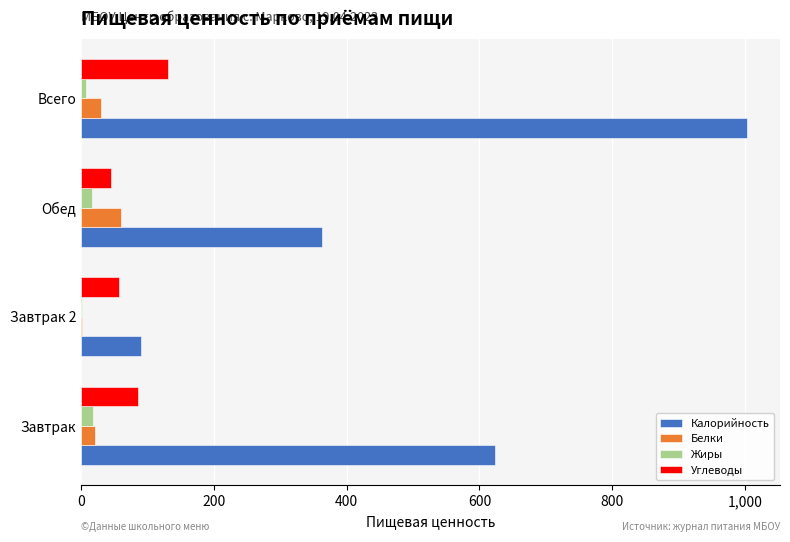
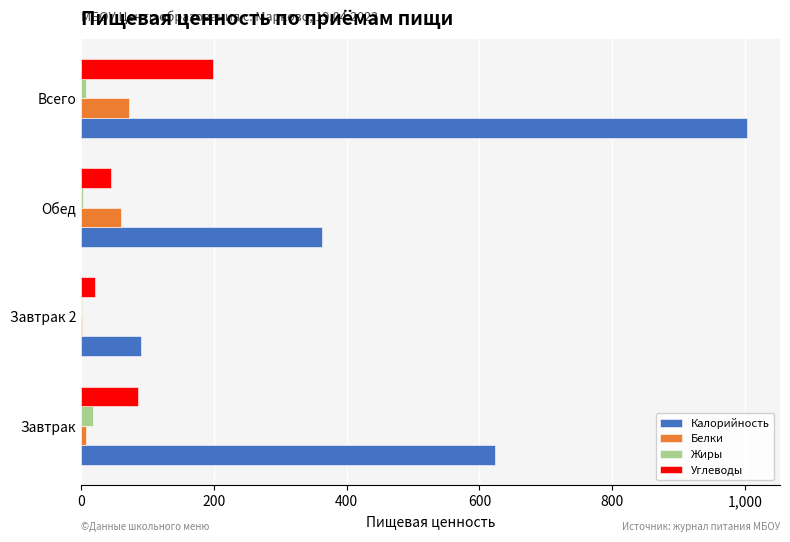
Углеводы, Всего: 130 -> 200
Белки, Всего: 30 -> 70
Жиры, Обед: 20 -> 0
Углеводы, Завтрак 2: 60 -> 20
Белки, Завтрак: 20 -> 10
